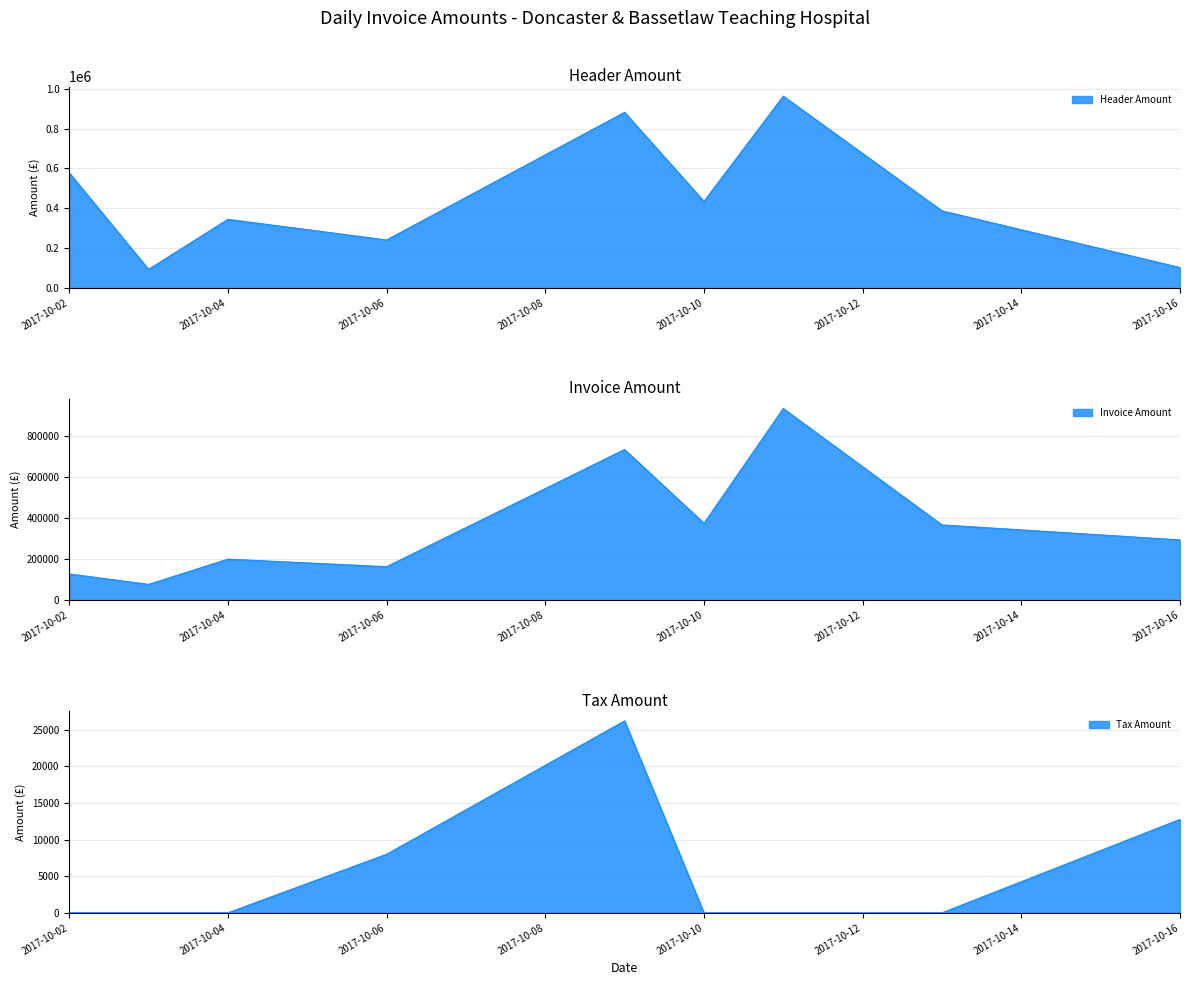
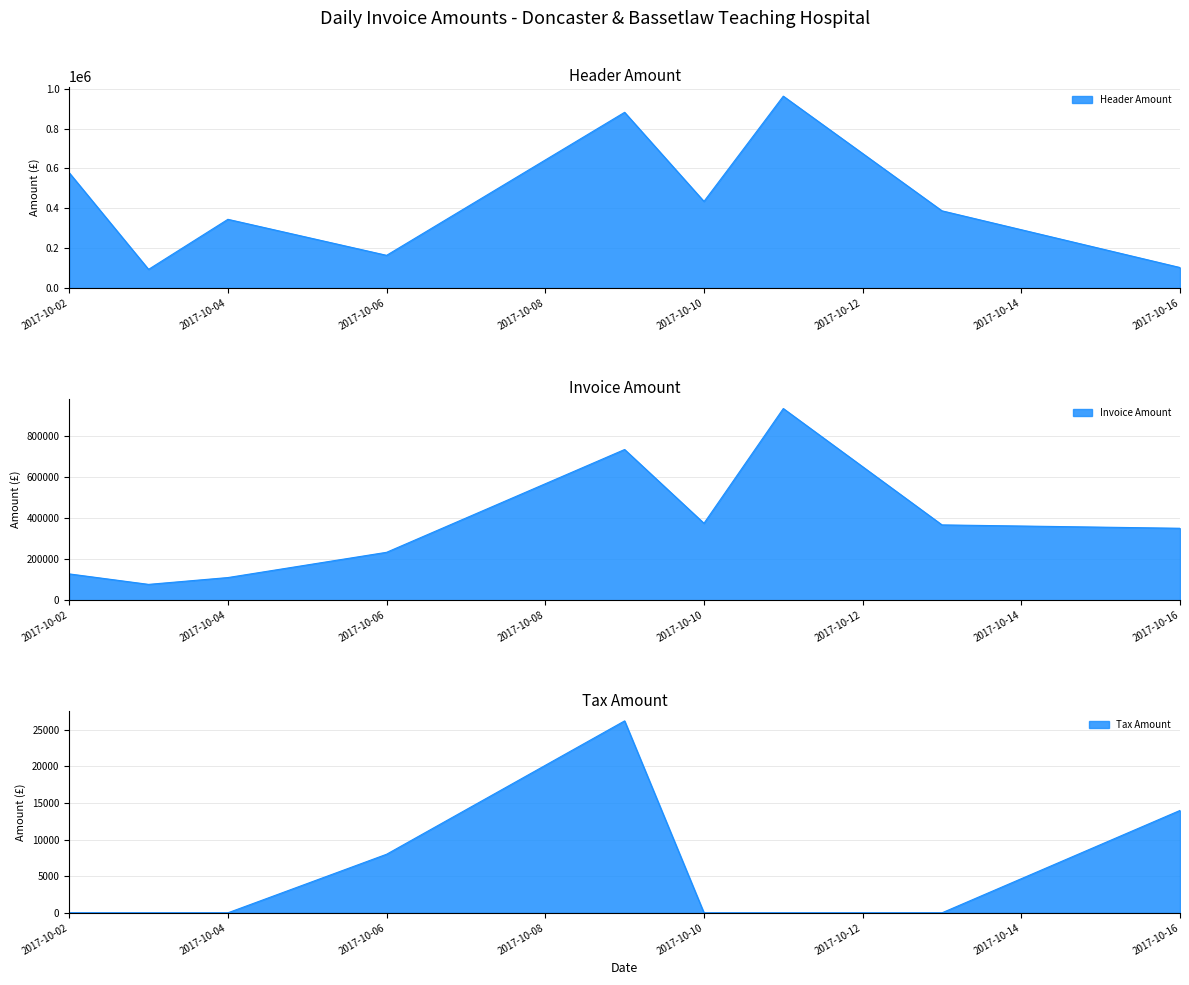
Header Amount, 2017-10-06: 240000 -> 160000
Invoice Amount, 2017-10-04: 200000 -> 110000
Invoice Amount, 2017-10-06: 160000 -> 230000
Invoice Amount, 2017-10-16: 290000 -> 350000
Tax Amount, 2017-10-16: 13000 -> 14000
